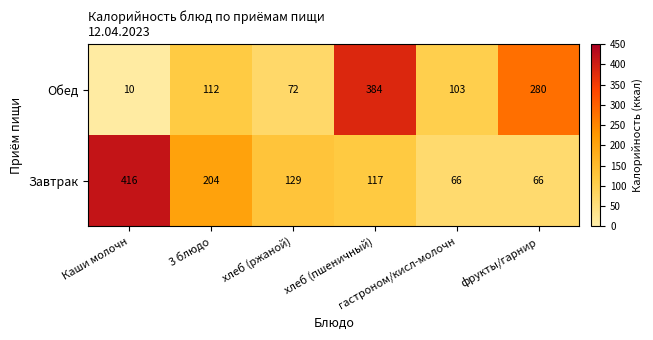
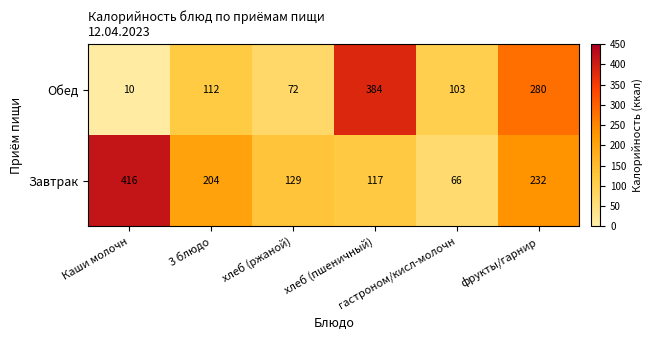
Завтрак, фрукты/гарнир: 66 -> 232
